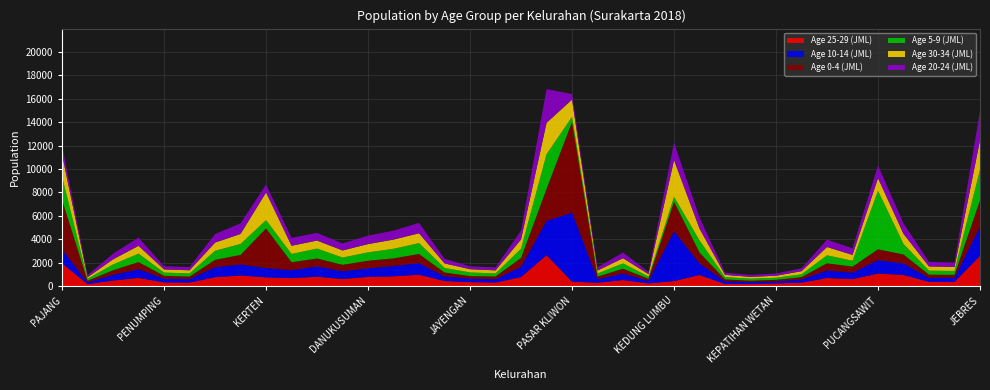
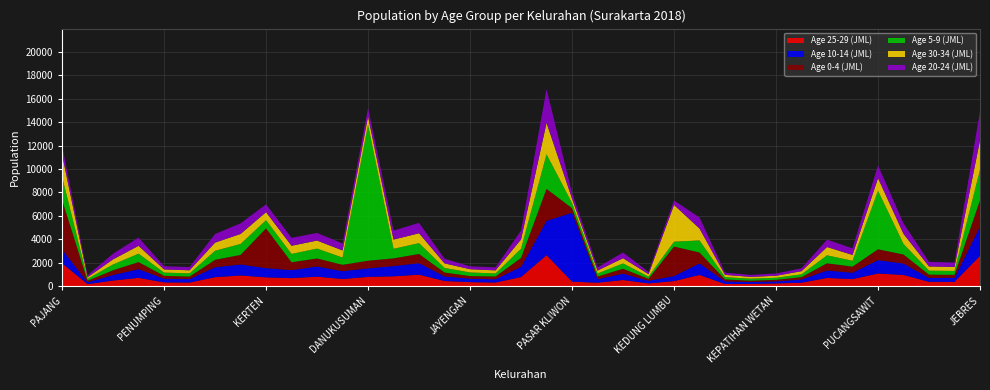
Age 30-34 (JML), KERTEN: 2400 -> 700
Age 5-9 (JML), DANUKUSUMAN: 700 -> 11600
Age 0-4 (JML), PASAR KLIWON: 7800 -> 400
Age 30-34 (JML), PASAR KLIWON: 1500 -> 400
Age 10-14 (JML), KEDUNG LUMBU: 4300 -> 400
Age 20-24 (JML), KEDUNG LUMBU: 1500 -> 400
